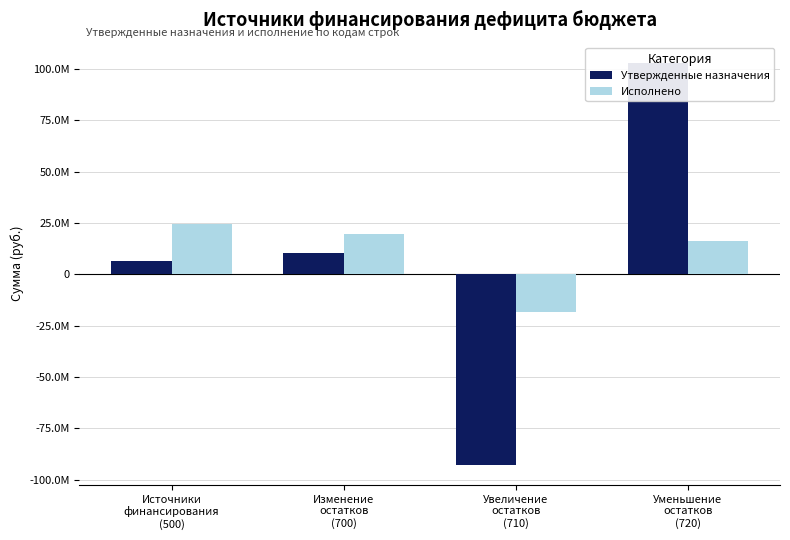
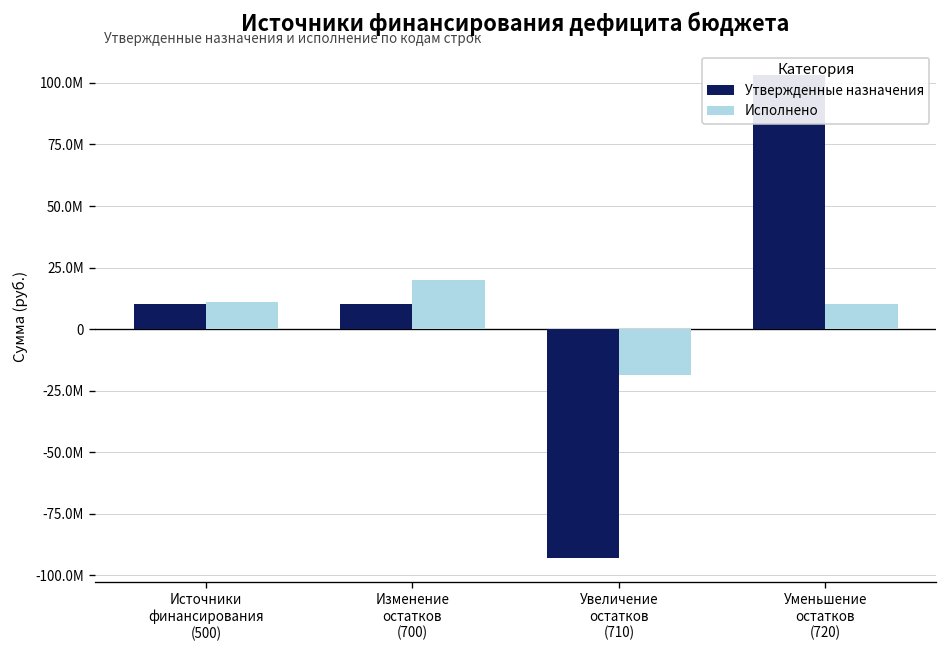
Утвержденные назначения, Источники финансирования (500): 6000000 -> 10000000
Исполнено, Источники финансирования (500): 25000000 -> 11000000
Исполнено, Уменьшение остатков (720): 16000000 -> 10000000
